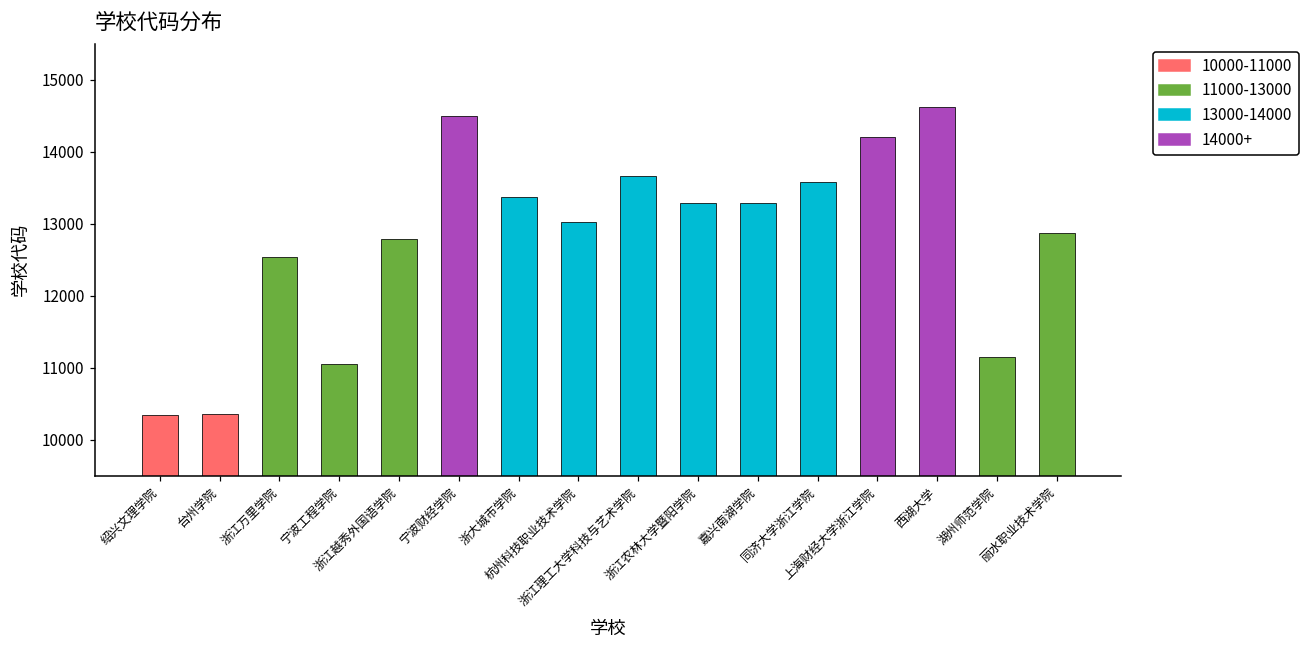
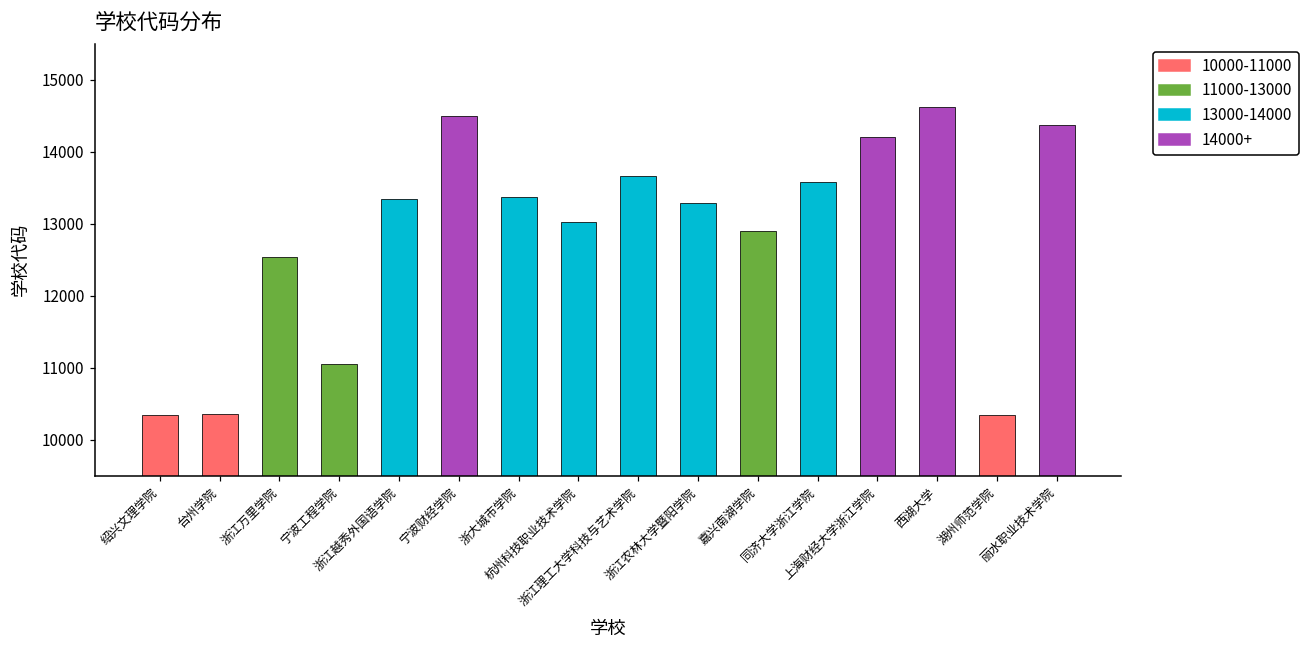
浙江越秀外国语学院: 12800 -> 13300
嘉兴南湖学院: 13300 -> 12900
湖州师范学院: 11200 -> 10300
丽水职业技术学院: 12900 -> 14400
